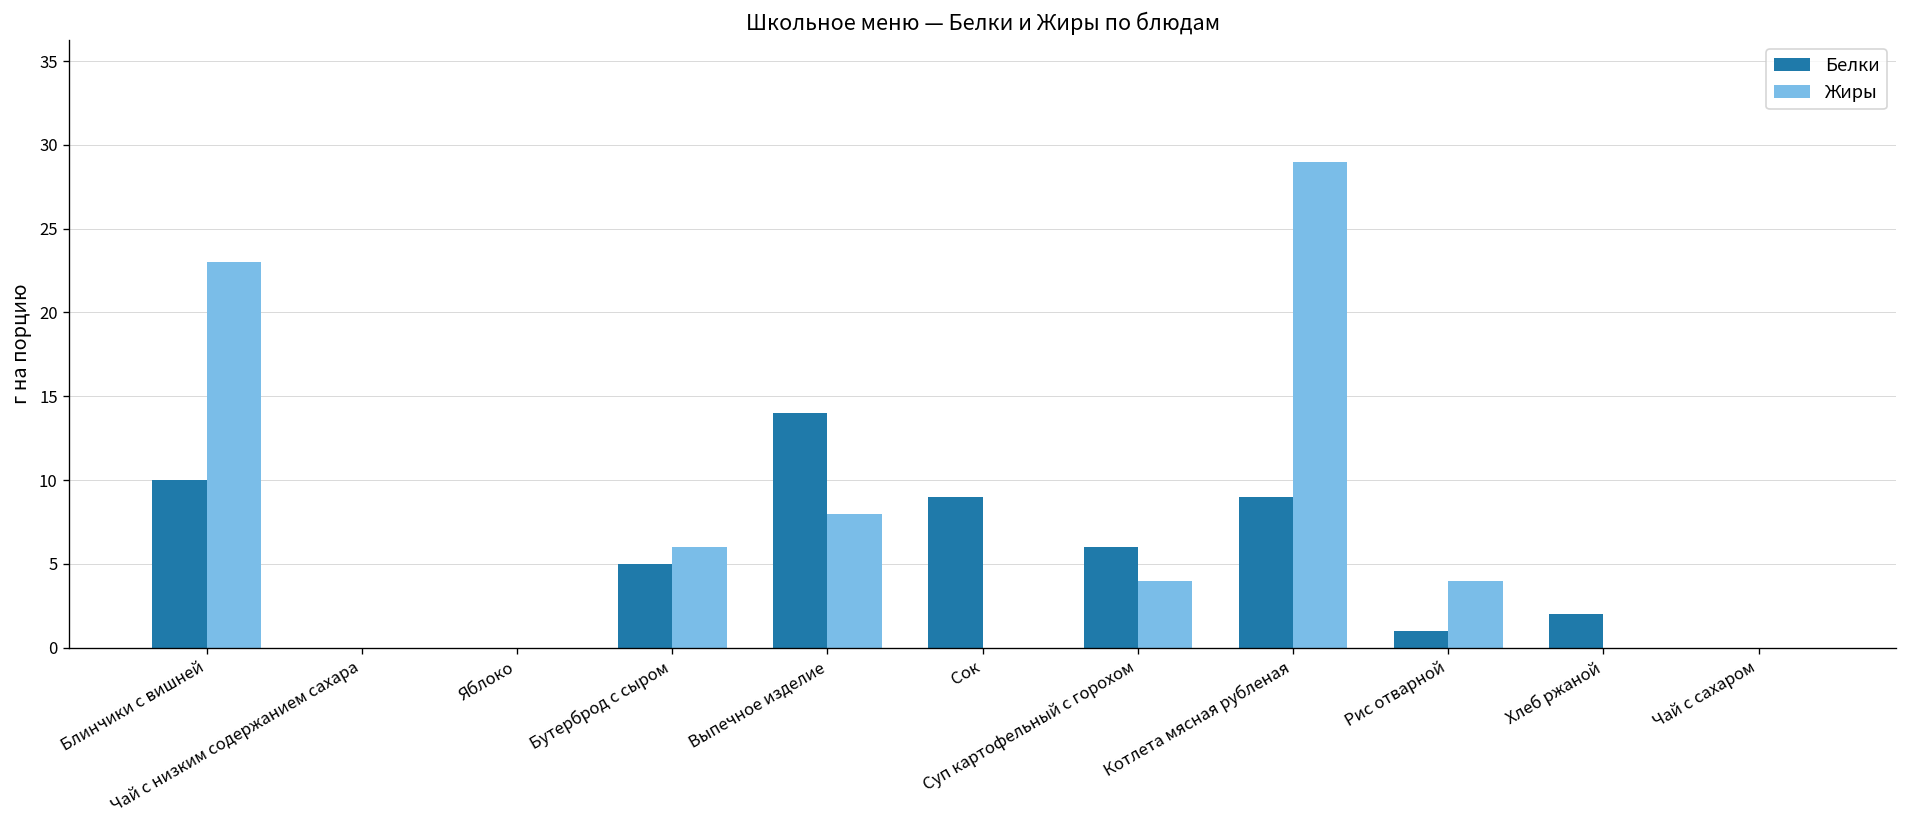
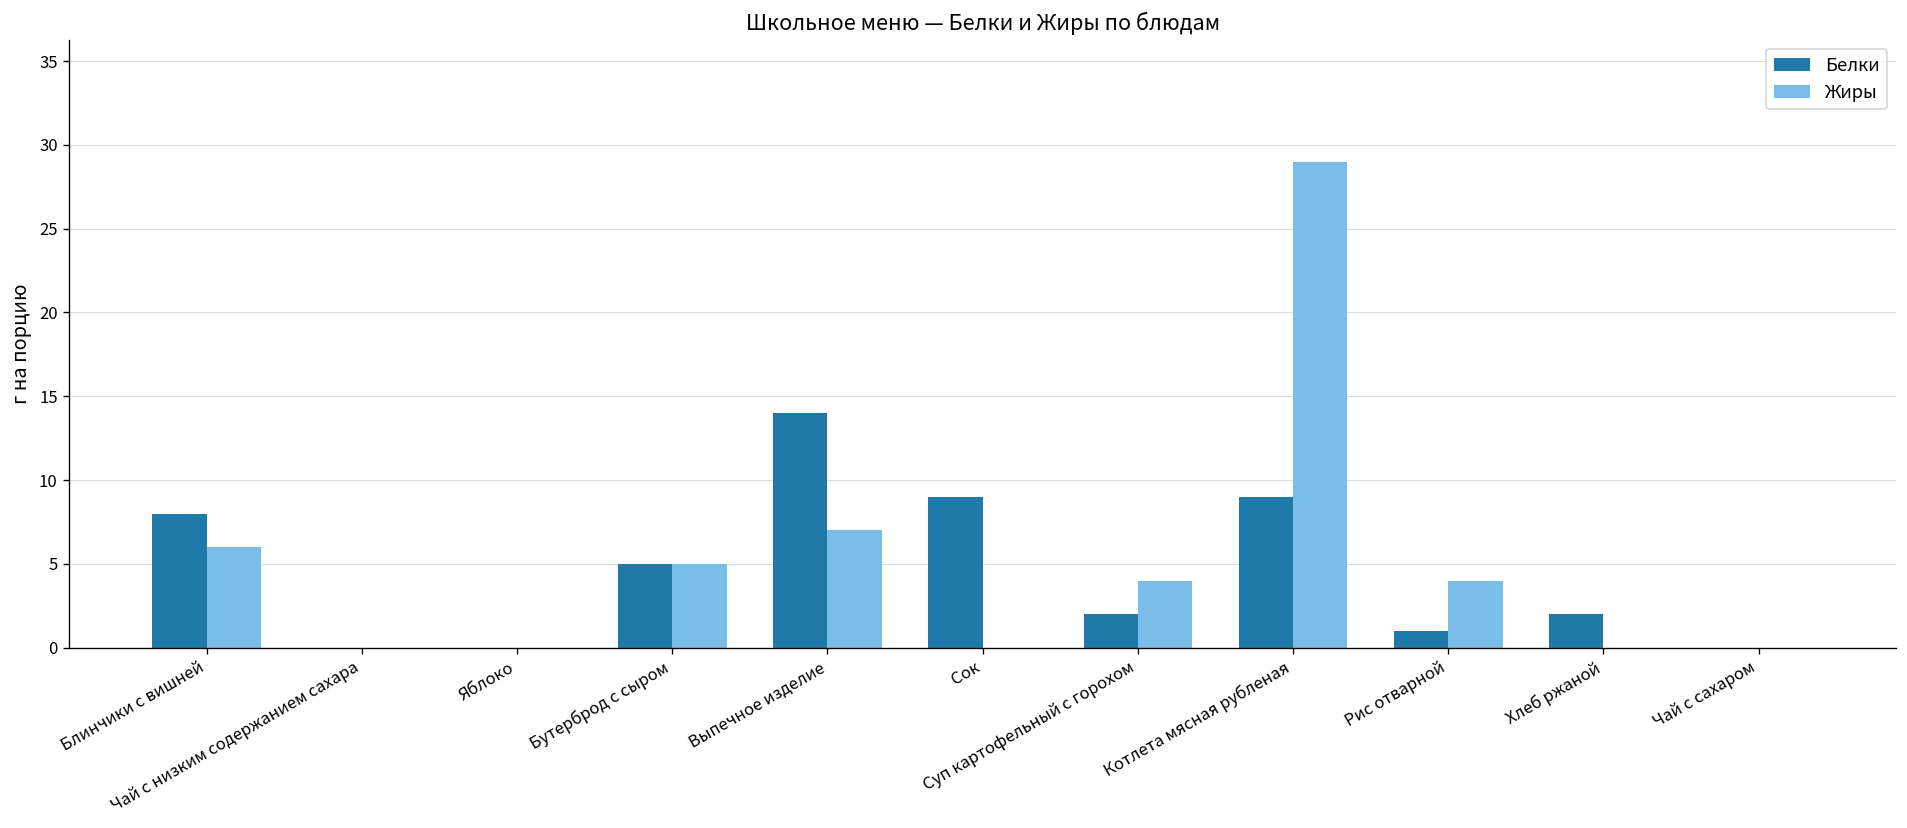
Белки, Блинчики с вишней: 10 -> 8
Жиры, Блинчики с вишней: 23 -> 6
Жиры, Бутерброд с сыром: 6 -> 5
Жиры, Выпечное изделие: 8 -> 7
Белки, Суп картофельный с горохом: 6 -> 2
